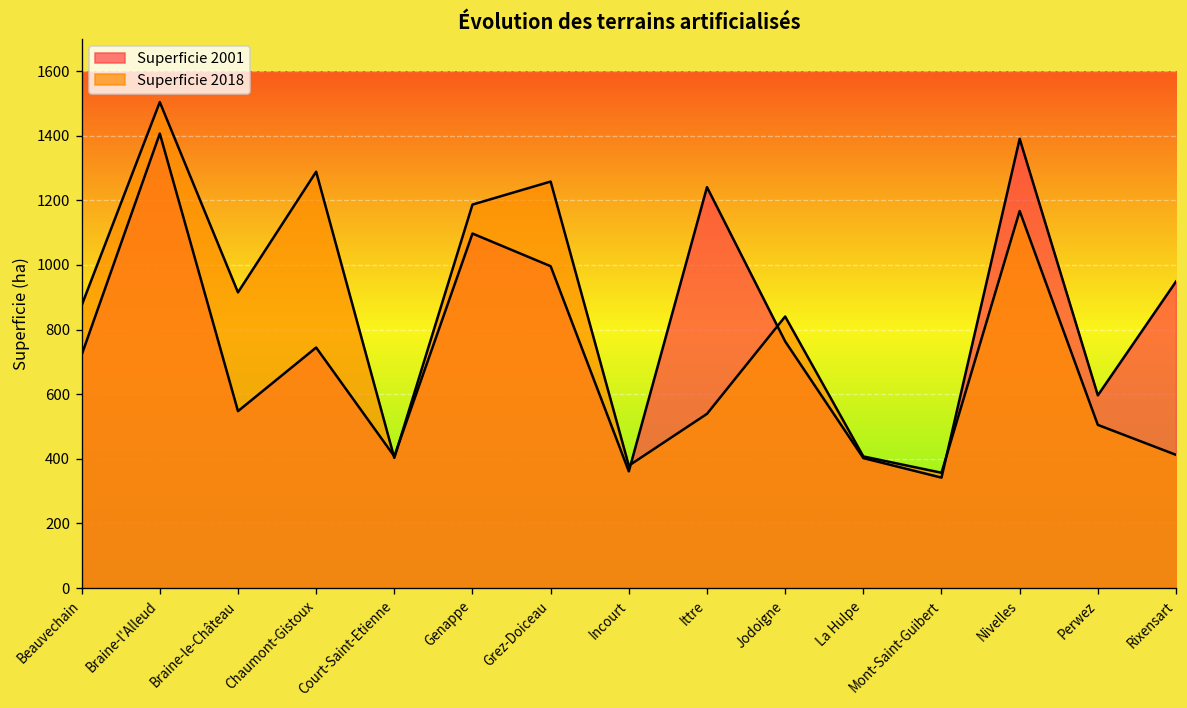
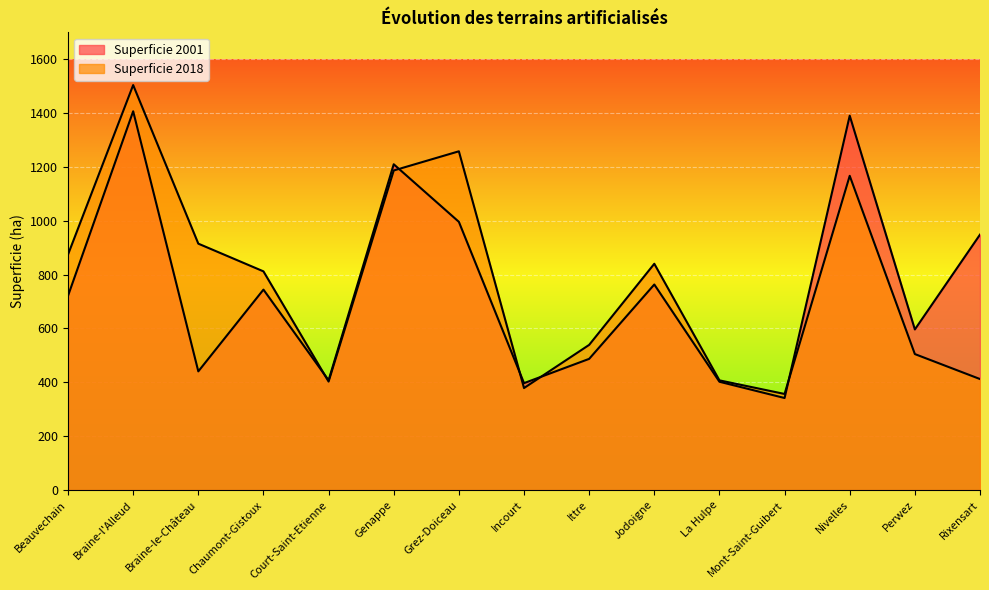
Superficie 2001, Braine-le-Château: 550 -> 440
Superficie 2018, Chaumont-Gistoux: 1290 -> 810
Superficie 2001, Genappe: 1100 -> 1210
Superficie 2001, Incourt: 360 -> 400
Superficie 2001, Ittre: 1240 -> 490
